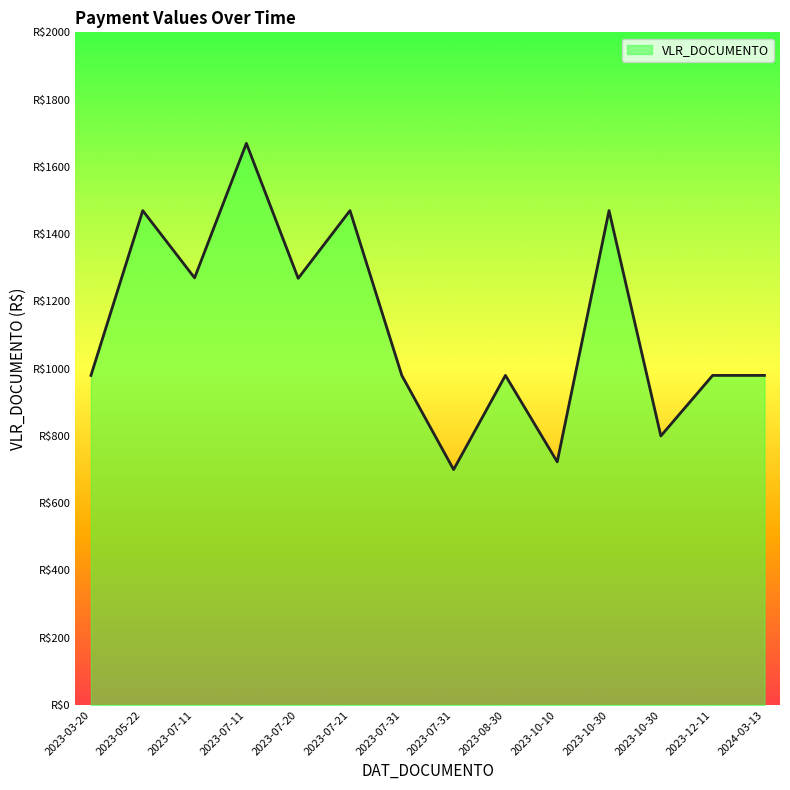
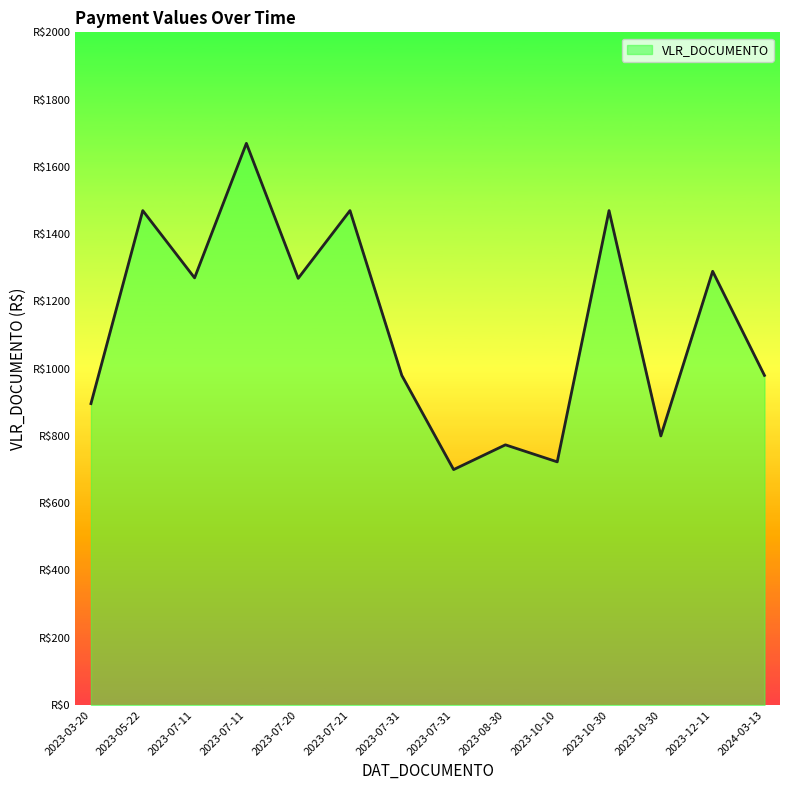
2023-03-20: R$980 -> R$900
2023-08-30: R$980 -> R$770
2023-12-11: R$980 -> R$1290
